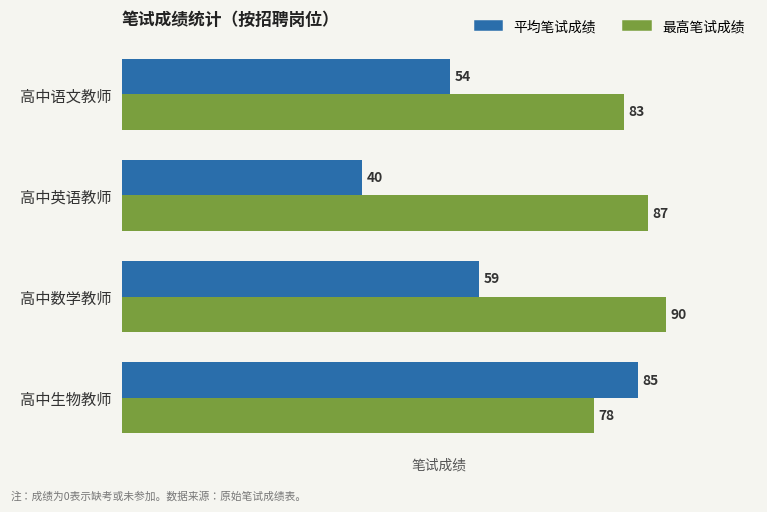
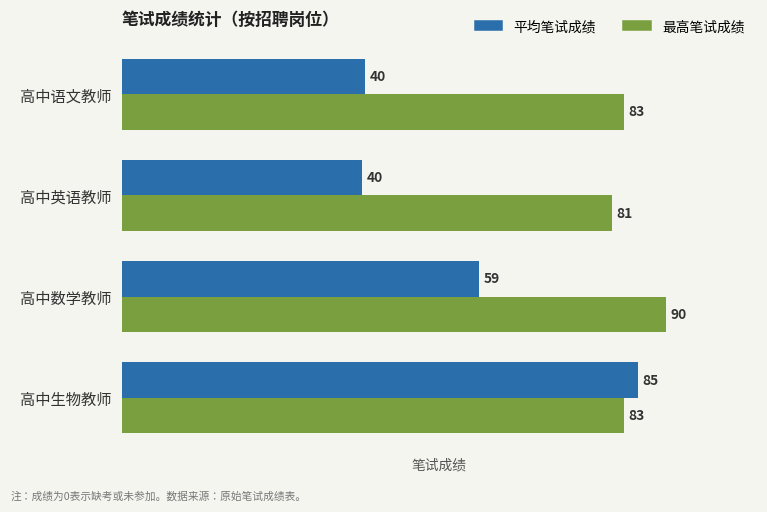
平均笔试成绩, 高中语文教师: 54 -> 40
最高笔试成绩, 高中英语教师: 87 -> 81
最高笔试成绩, 高中生物教师: 78 -> 83
